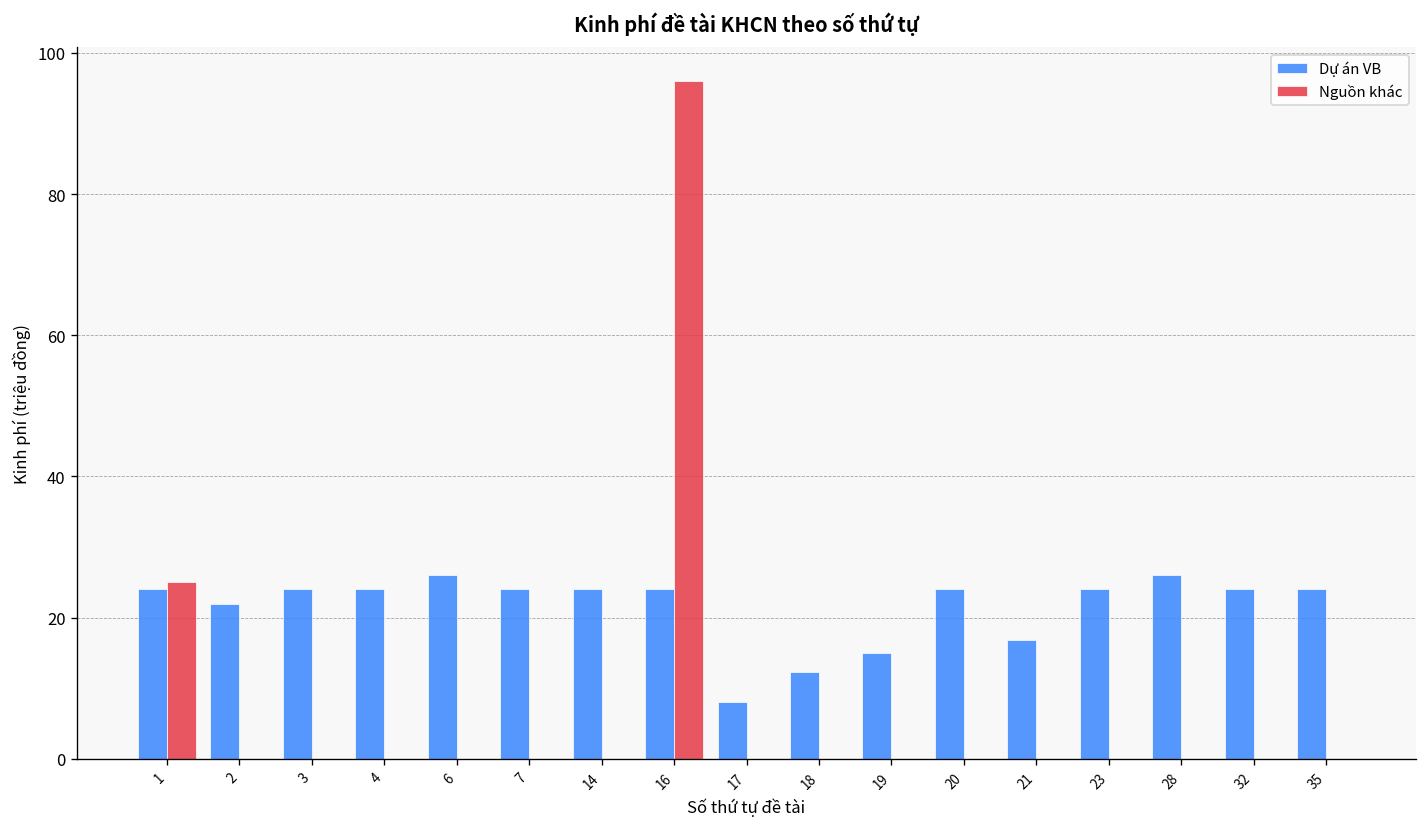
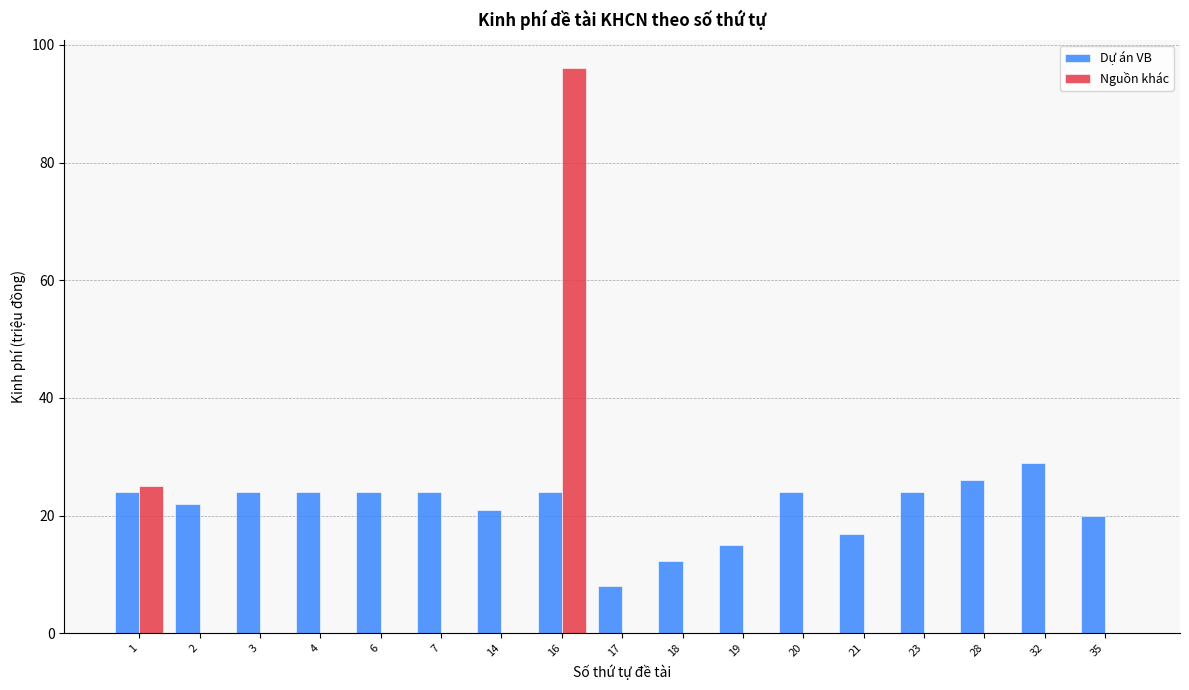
Dự án VB, 6: 26 -> 24
Dự án VB, 14: 24 -> 21
Dự án VB, 32: 24 -> 29
Dự án VB, 35: 24 -> 20
